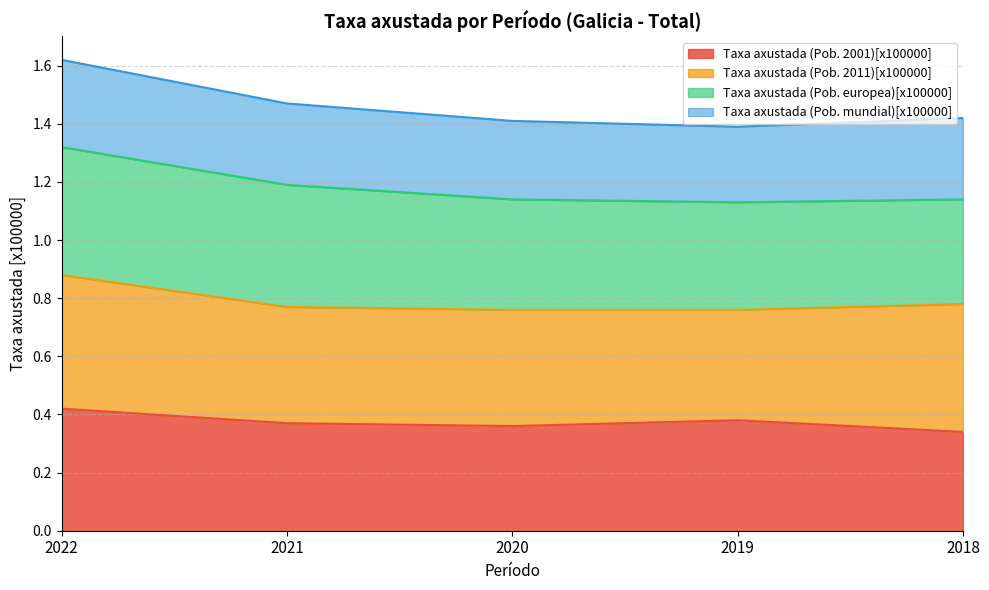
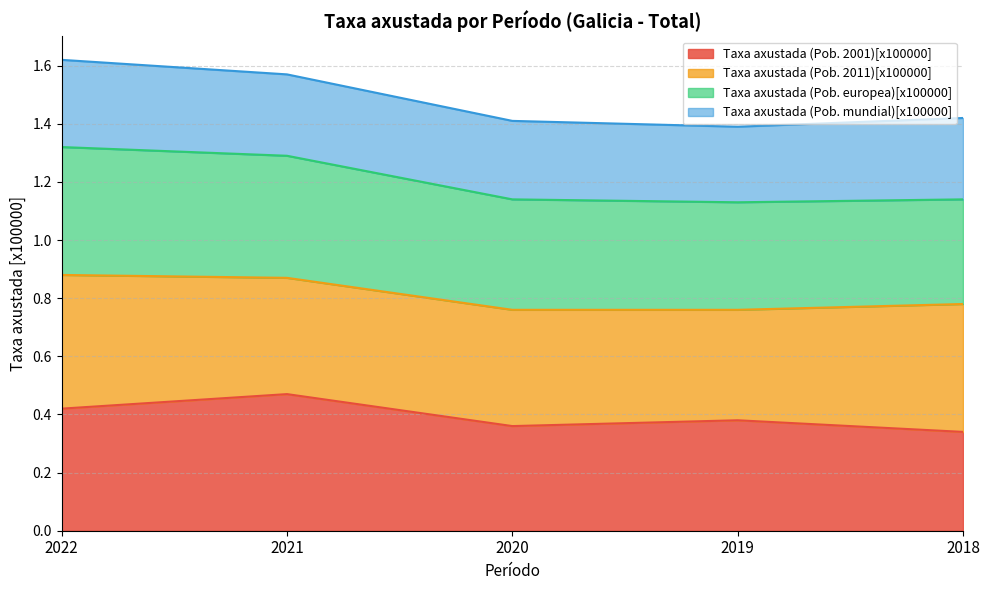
Taxa axustada (Pob. 2001)[x100000], 2021: 0.37 -> 0.47
